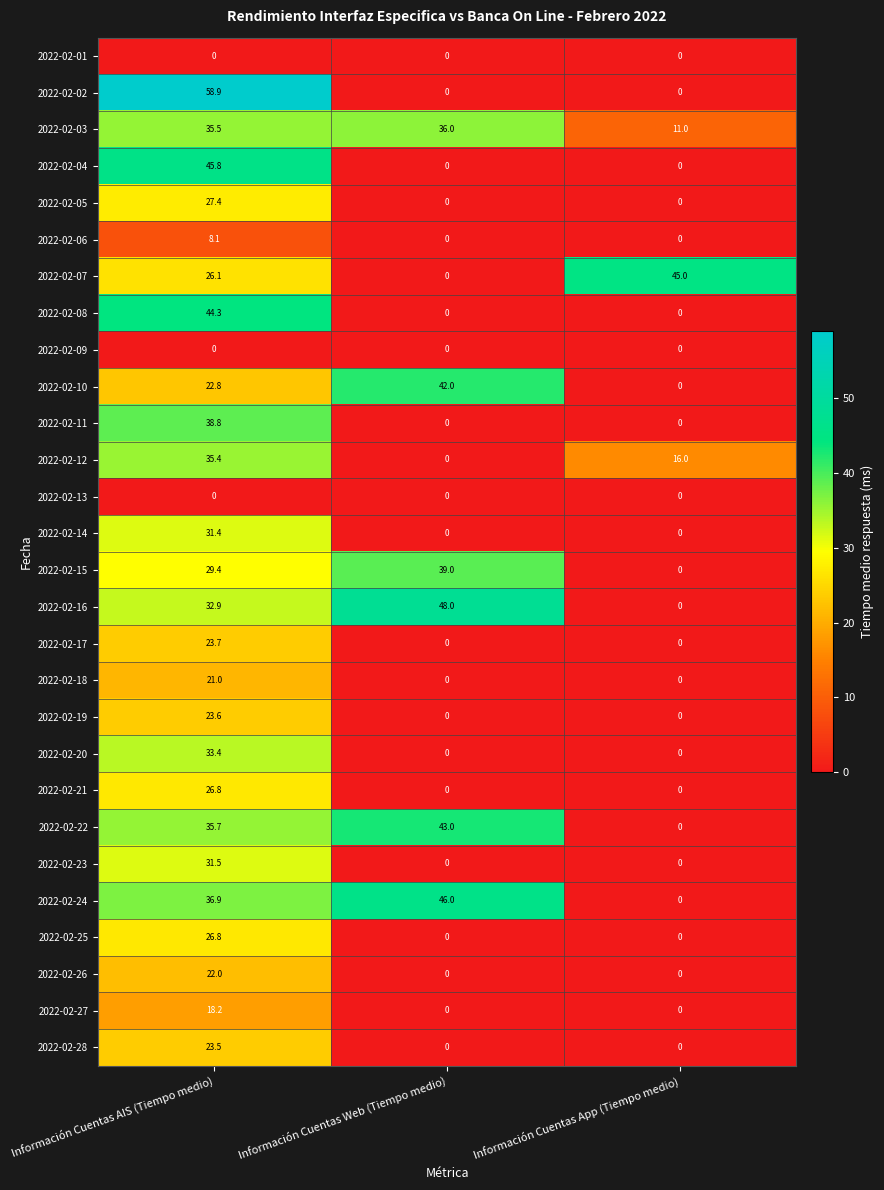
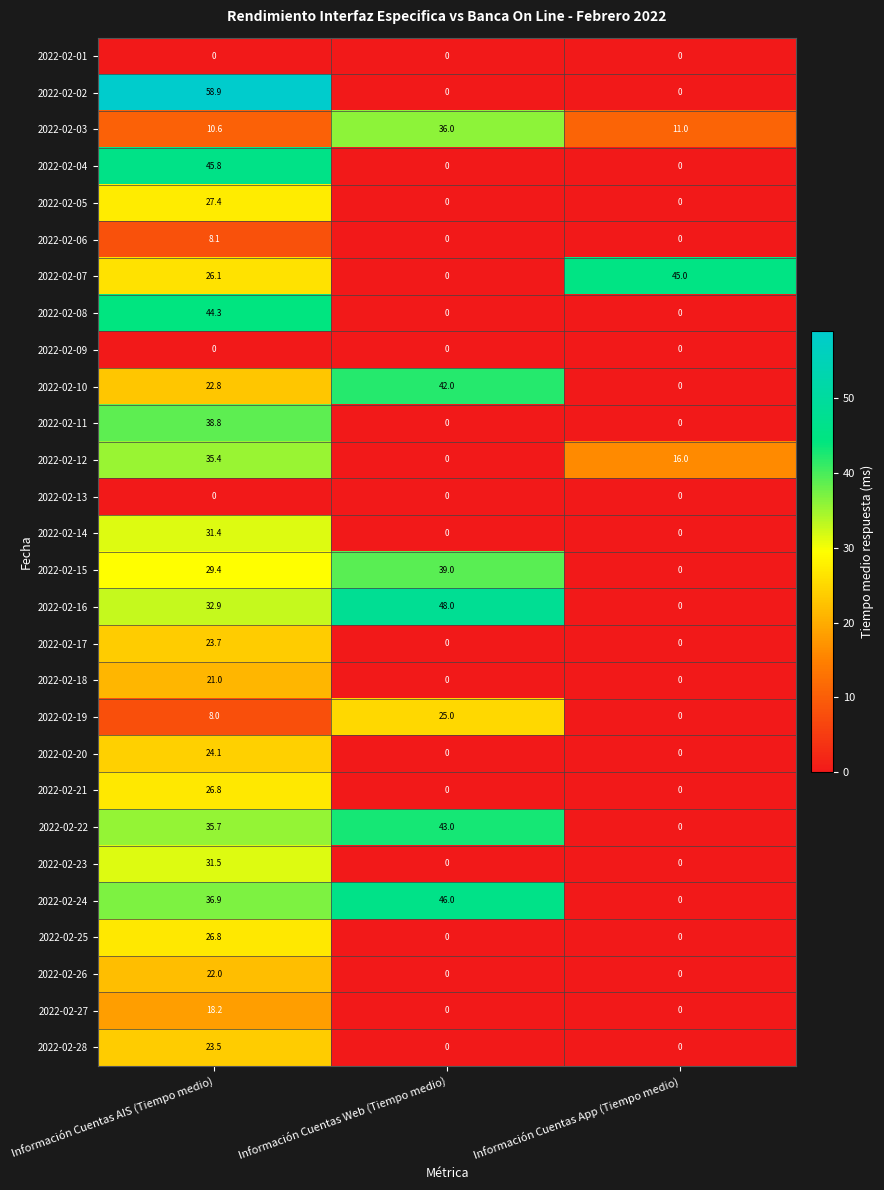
2022-02-03, Información Cuentas AIS (Tiempo medio): 35.5 -> 10.6
2022-02-19, Información Cuentas AIS (Tiempo medio): 23.6 -> 8.0
2022-02-19, Información Cuentas Web (Tiempo medio): 0 -> 25.0
2022-02-20, Información Cuentas AIS (Tiempo medio): 33.4 -> 24.1
